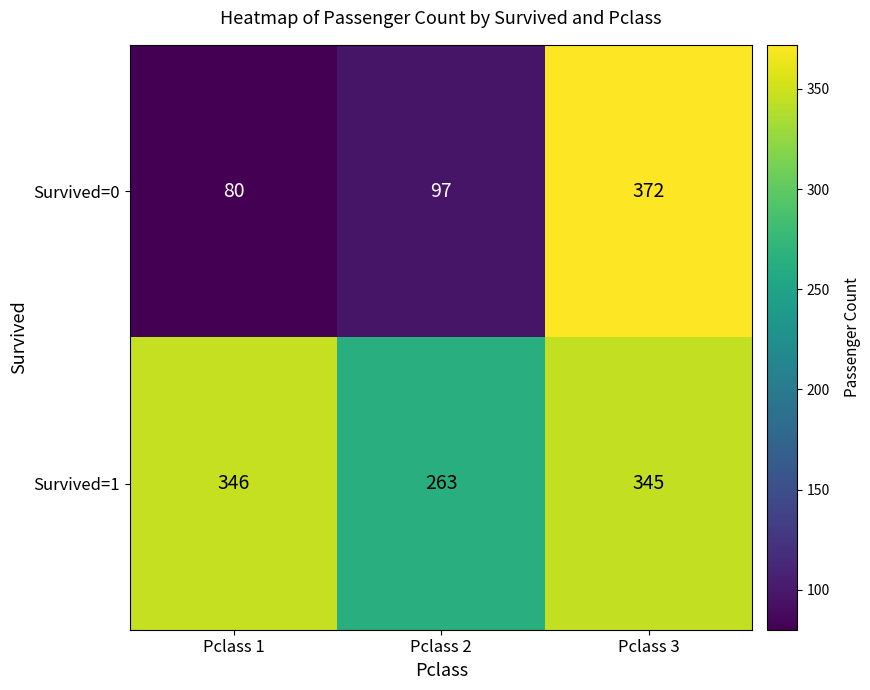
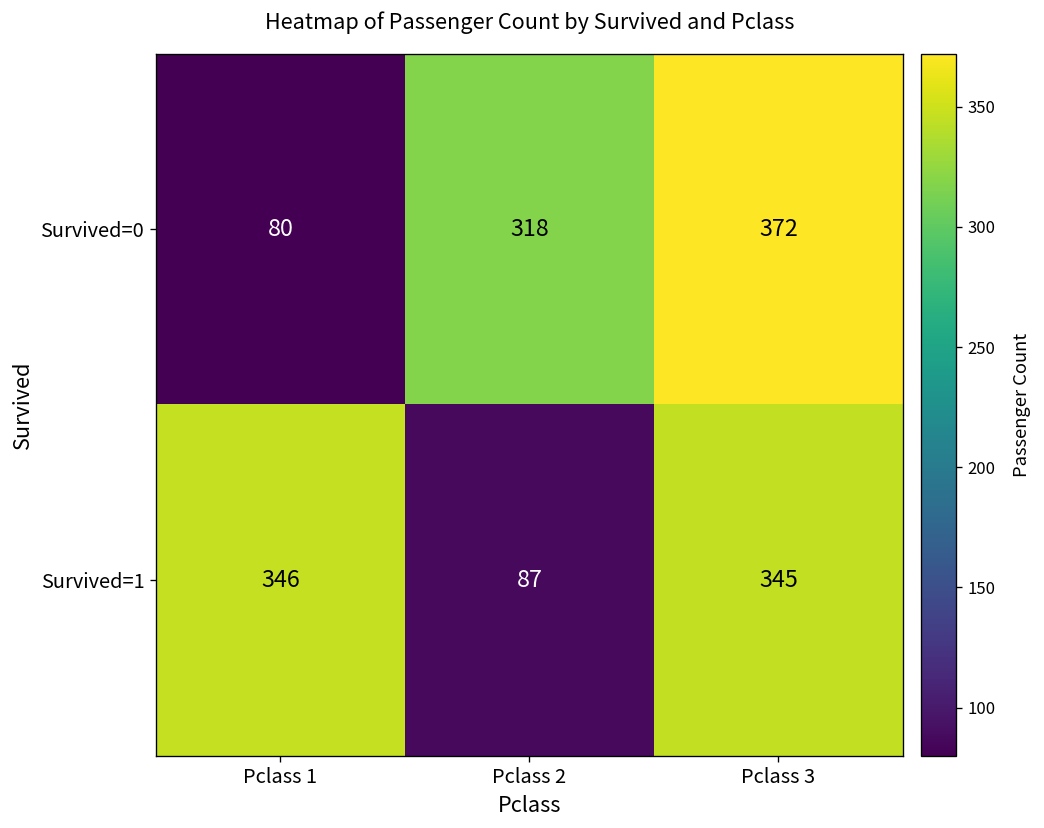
Survived=0, Pclass 2: 97 -> 318
Survived=1, Pclass 2: 263 -> 87
